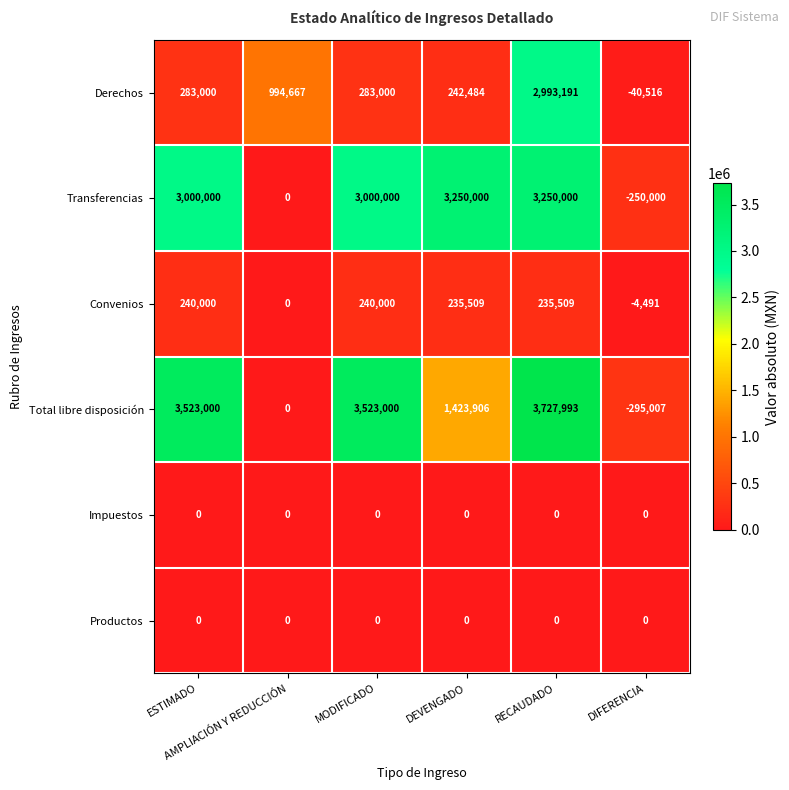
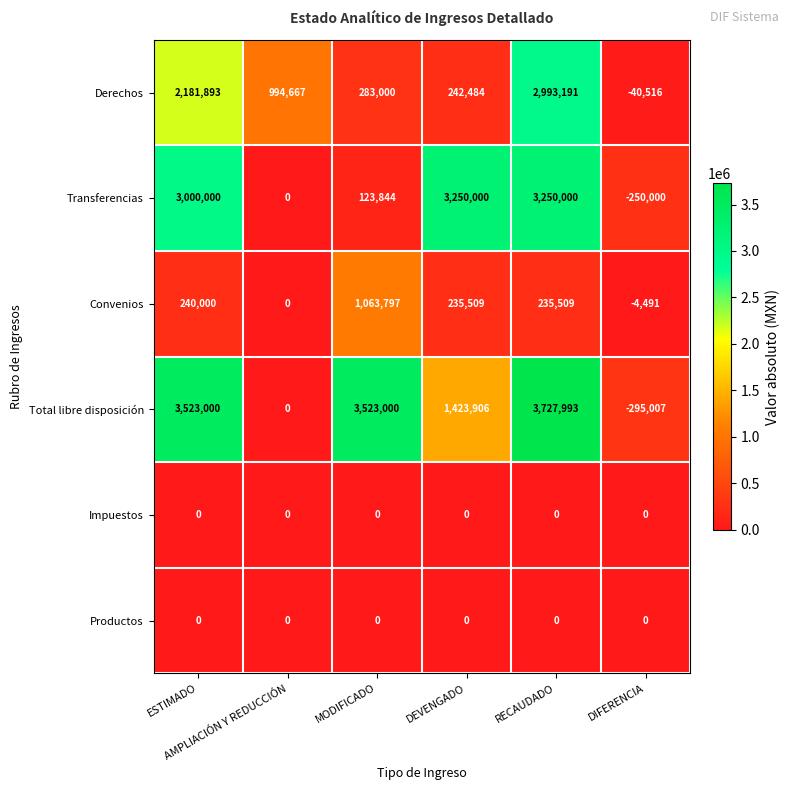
Derechos, ESTIMADO: 283,000 -> 2,181,893
Transferencias, MODIFICADO: 3,000,000 -> 123,844
Convenios, MODIFICADO: 240,000 -> 1,063,797
